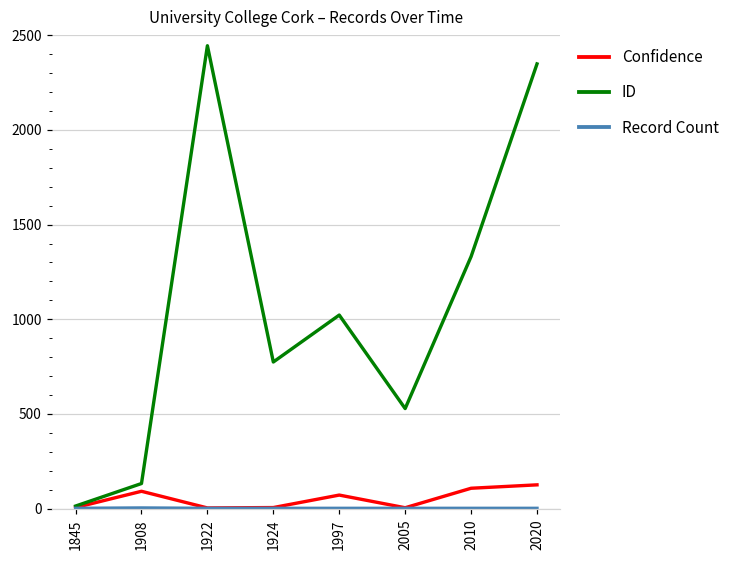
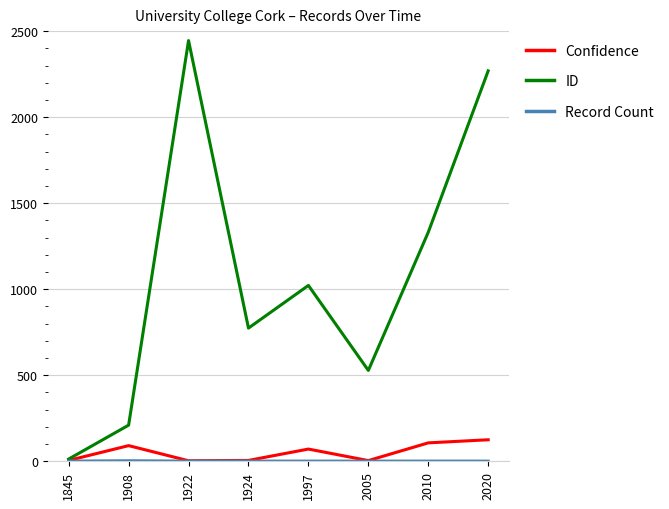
ID, 1908: 130 -> 210
ID, 2020: 2350 -> 2270
